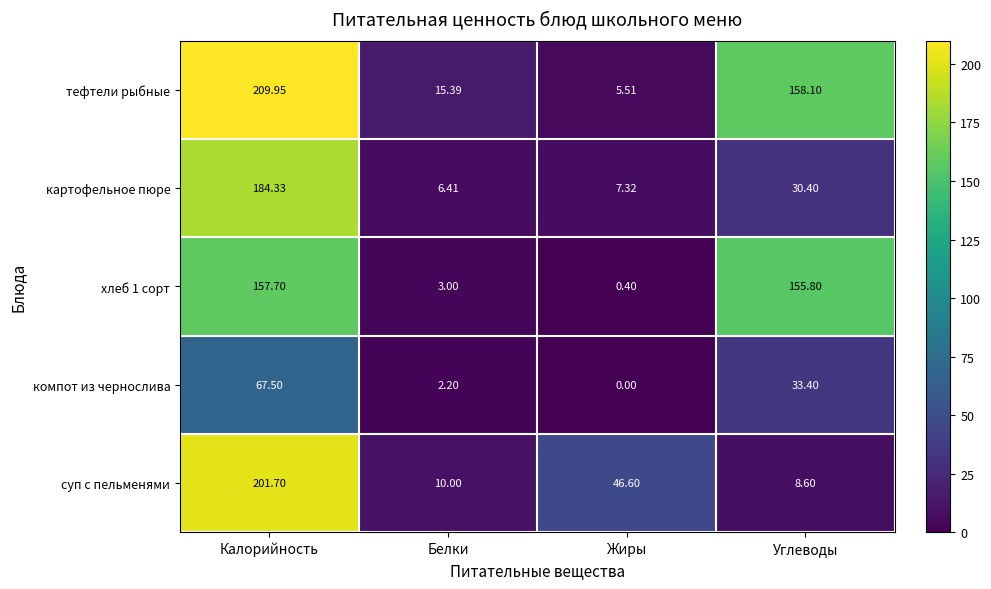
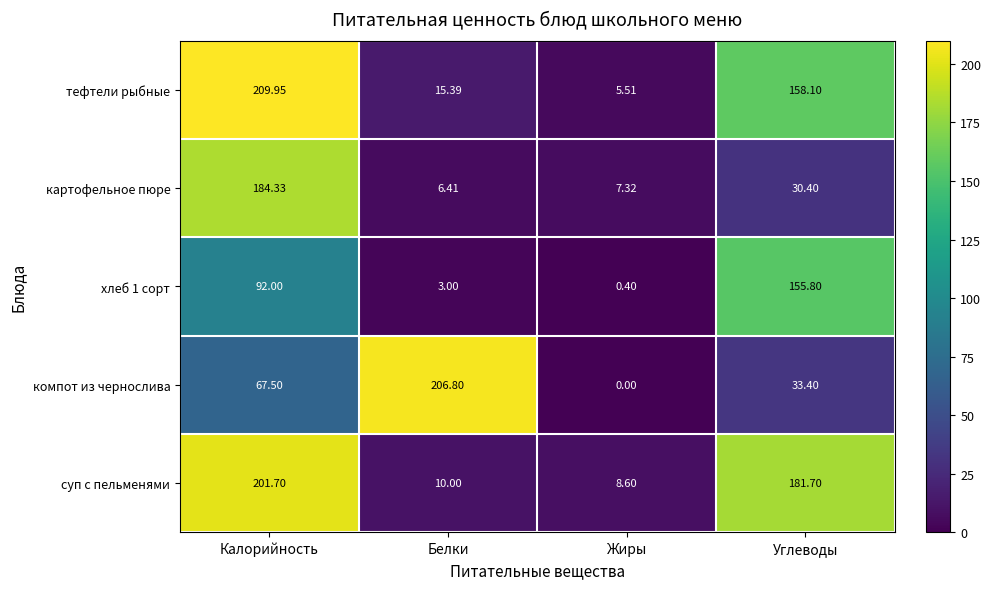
хлеб 1 сорт, Калорийность: 157.70 -> 92.00
компот из чернослива, Белки: 2.20 -> 206.80
суп с пельменями, Жиры: 46.60 -> 8.60
суп с пельменями, Углеводы: 8.60 -> 181.70
